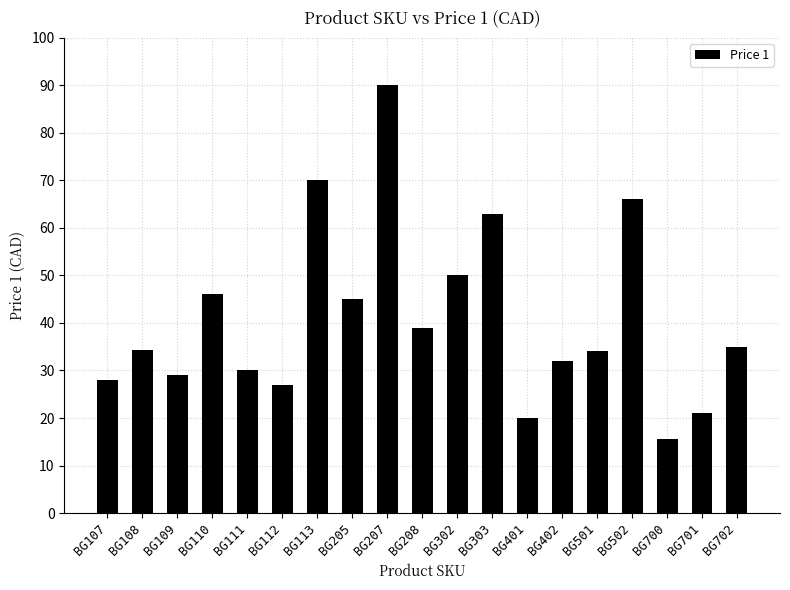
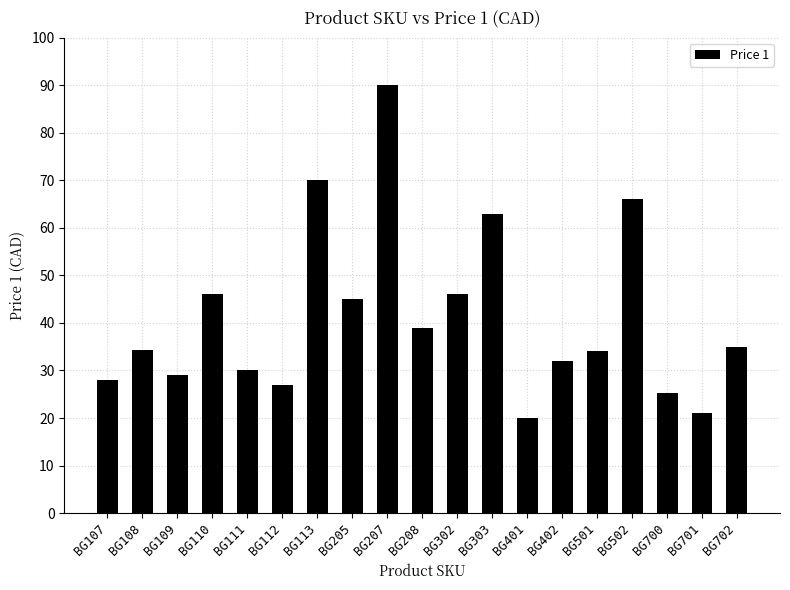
BG302: 50 -> 46
BG700: 16 -> 25
